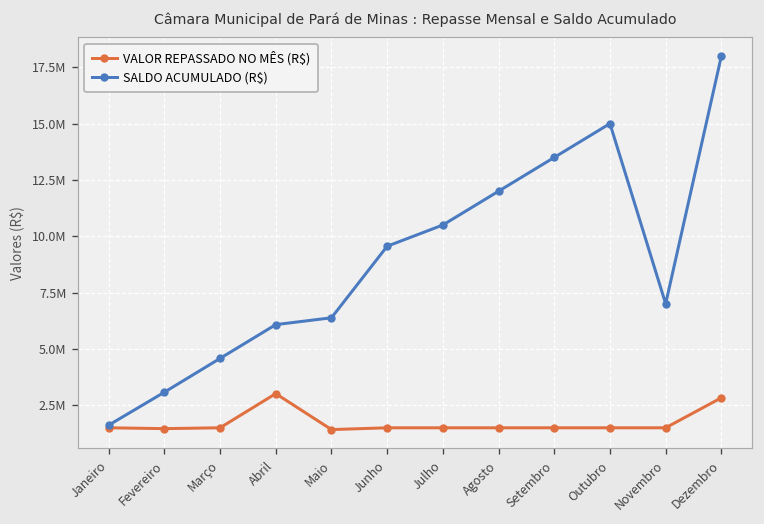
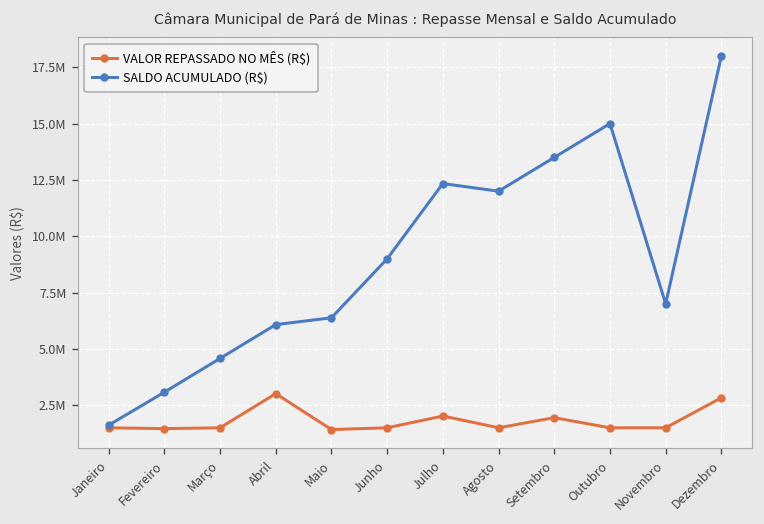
SALDO ACUMULADO (R$), Junho: 9600000 -> 9000000
VALOR REPASSADO NO MÊS (R$), Julho: 1500000 -> 2000000
SALDO ACUMULADO (R$), Julho: 10500000 -> 12300000
VALOR REPASSADO NO MÊS (R$), Setembro: 1500000 -> 1900000
